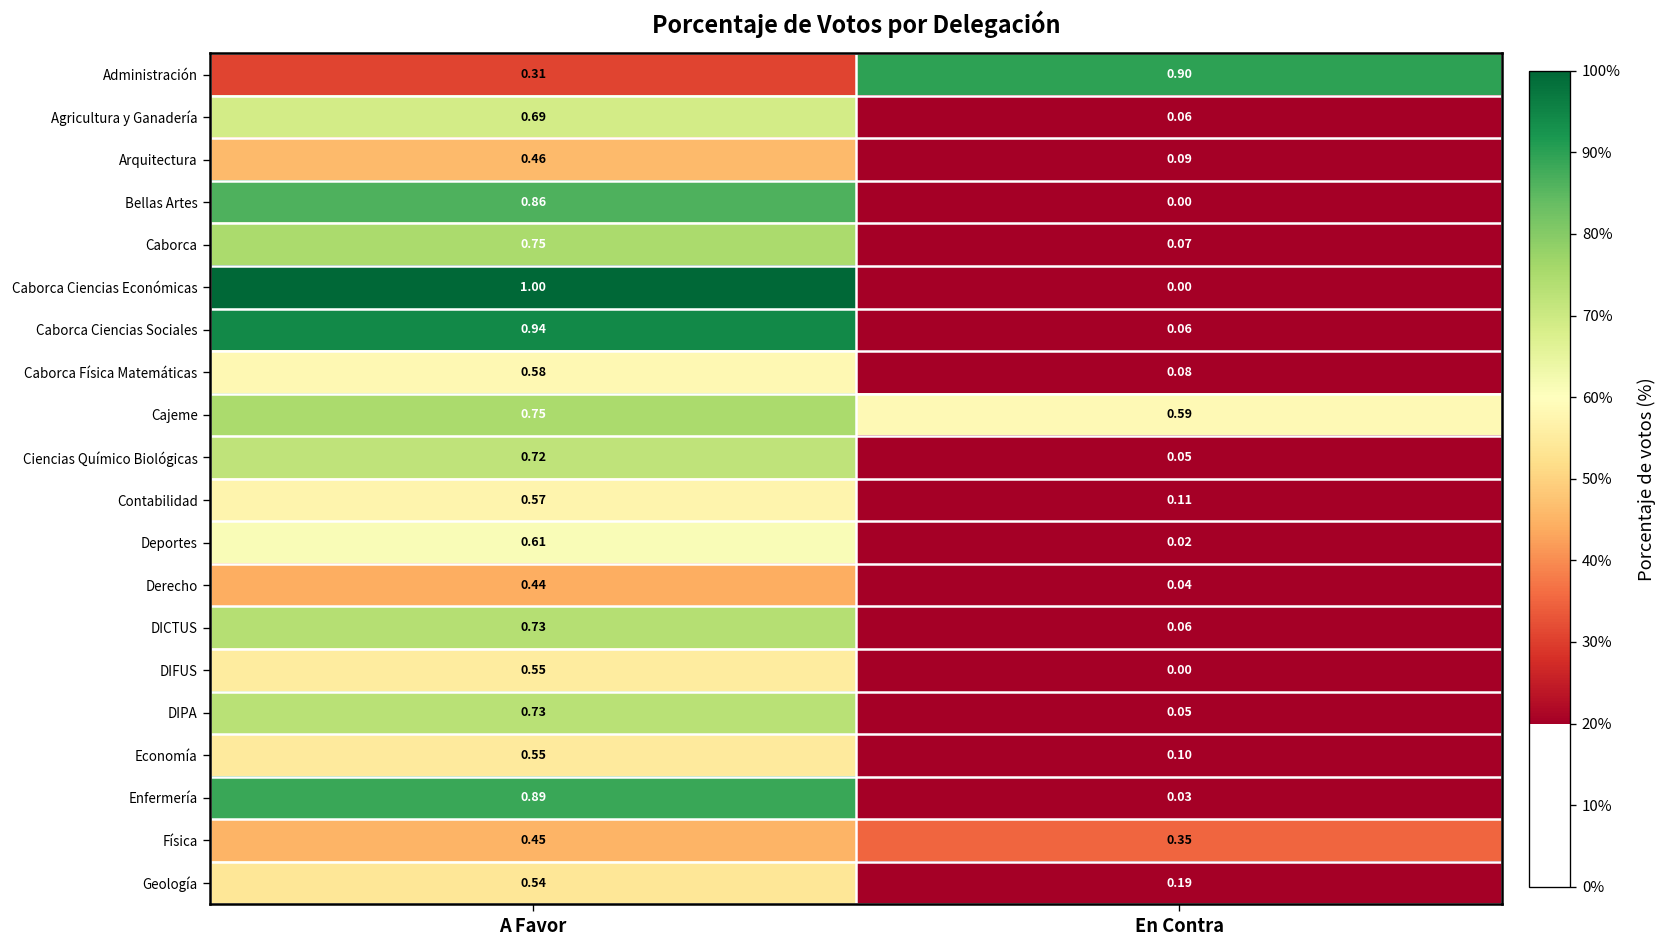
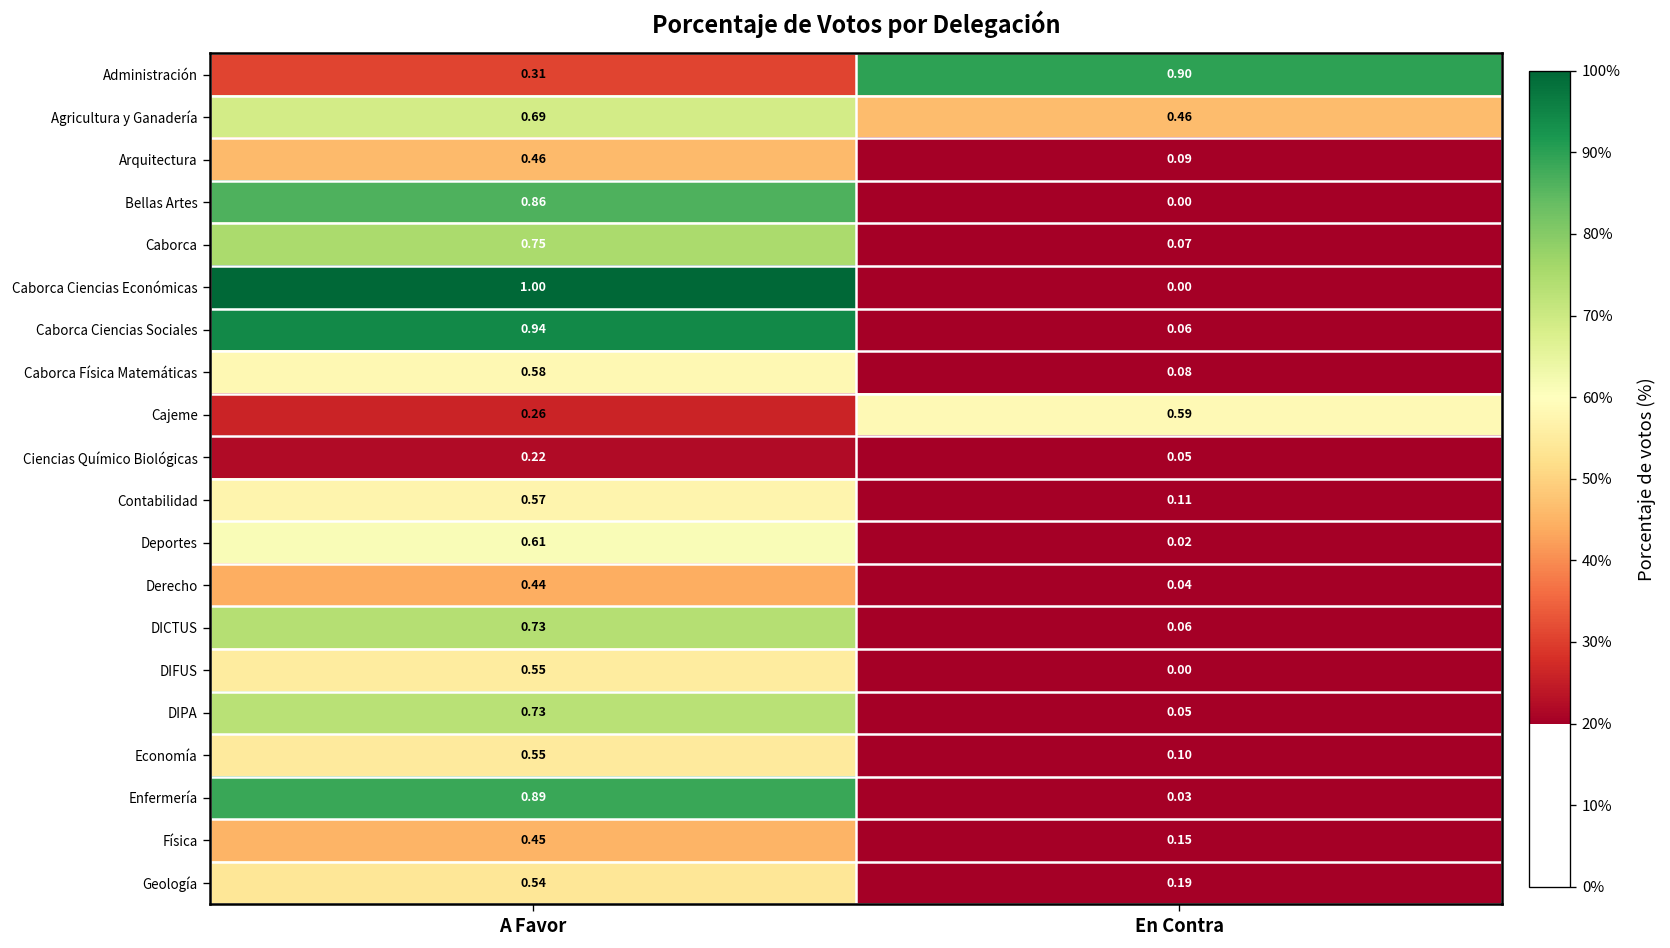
Agricultura y Ganadería, En Contra: 0.06 -> 0.46
Cajeme, A Favor: 0.75 -> 0.26
Ciencias Químico Biológicas, A Favor: 0.72 -> 0.22
Física, En Contra: 0.35 -> 0.15
